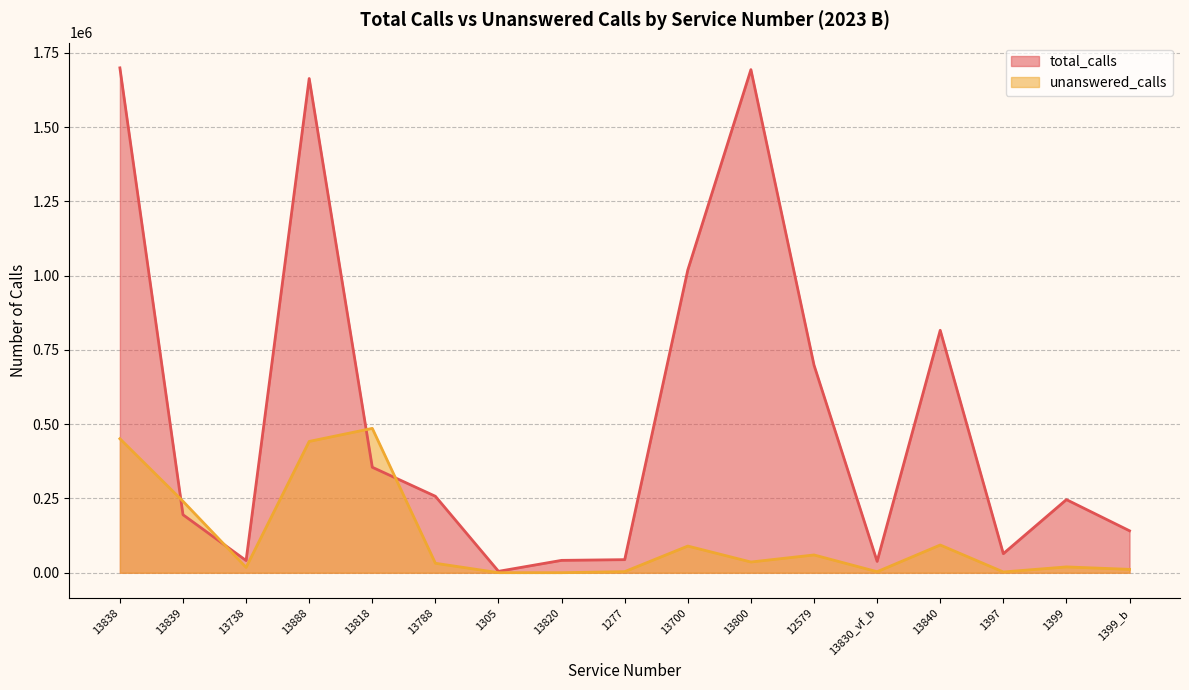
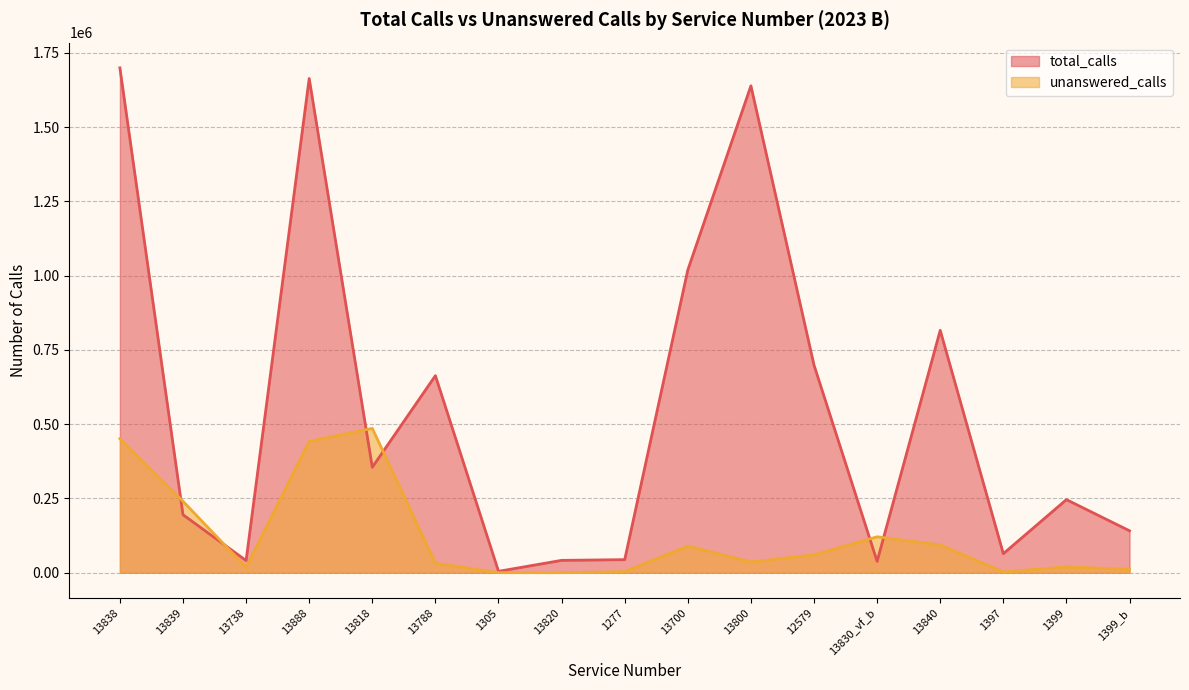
total_calls, 13788: 260000 -> 660000
total_calls, 13800: 1690000 -> 1640000
unanswered_calls, 13830_vf_b: 0 -> 120000
